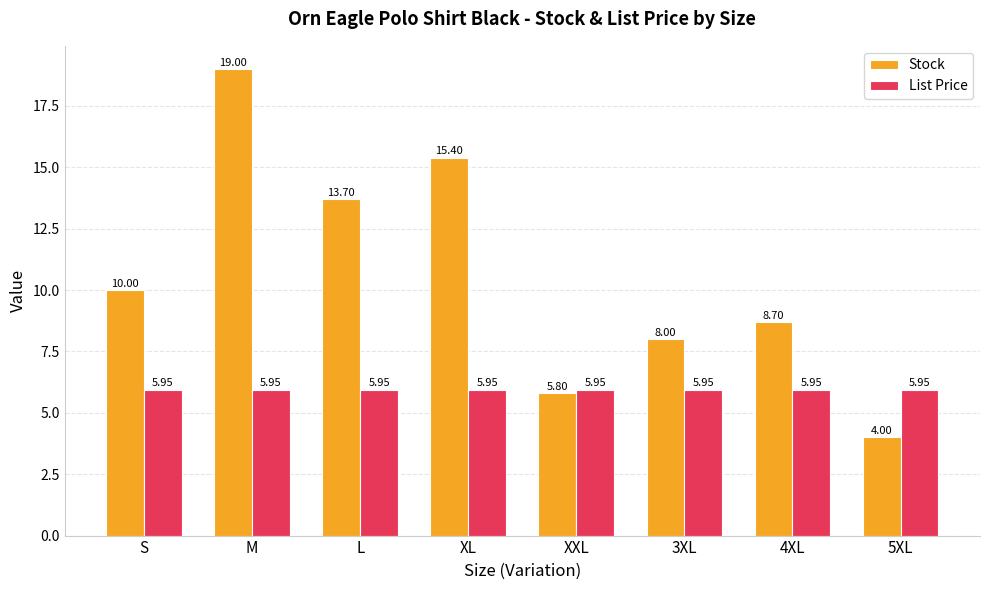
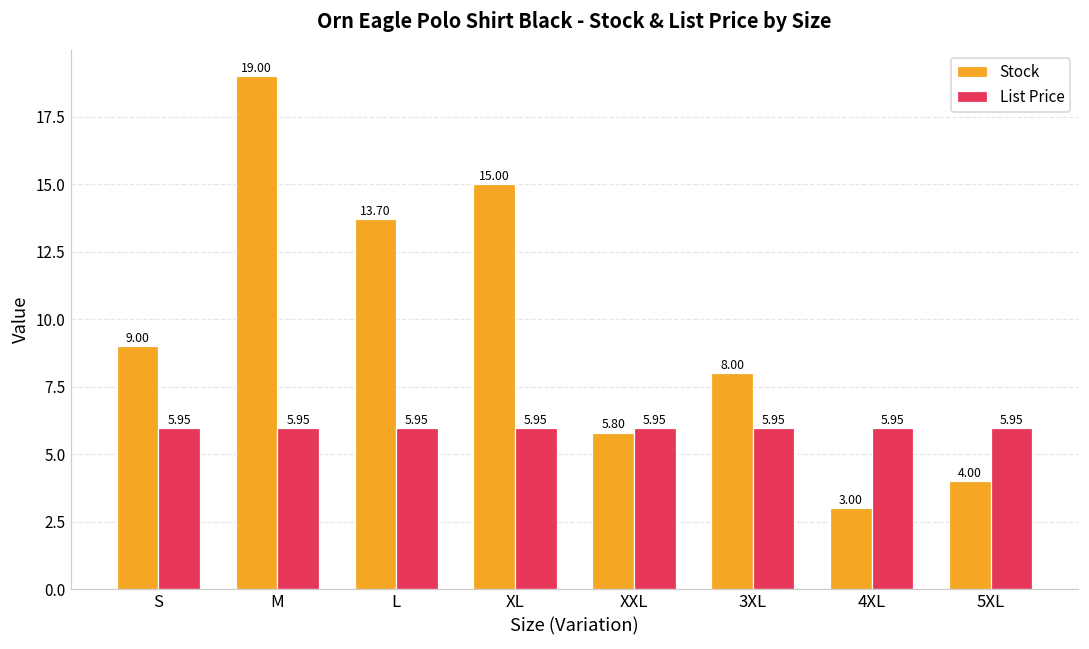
Stock, S: 10.00 -> 9.00
Stock, XL: 15.40 -> 15.00
Stock, 4XL: 8.70 -> 3.00
